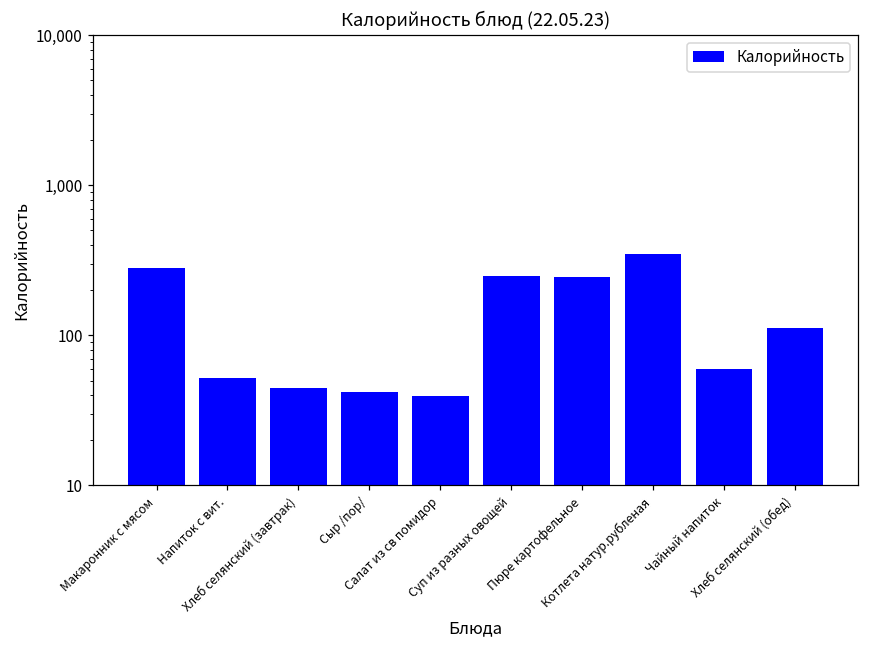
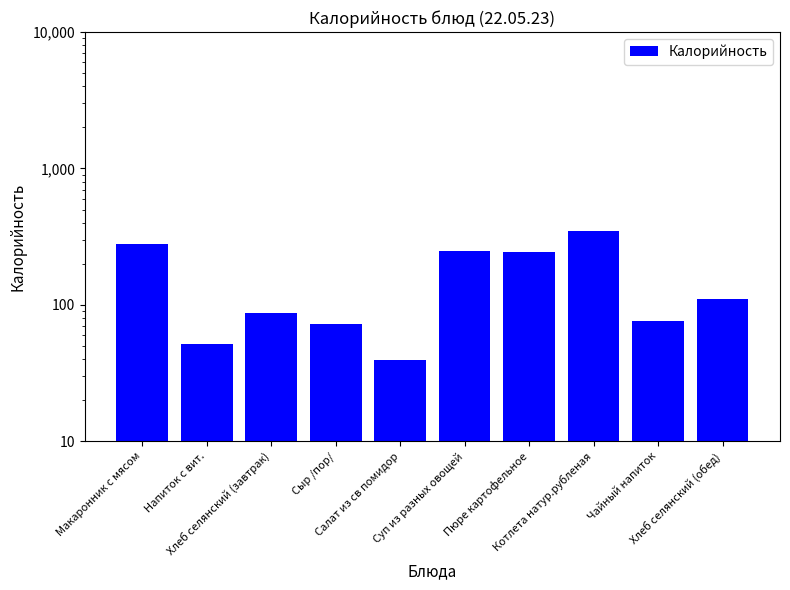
Хлеб селянский (завтрак): 45 -> 90
Сыр /пор/: 42 -> 70
Чайный напиток: 60 -> 80
